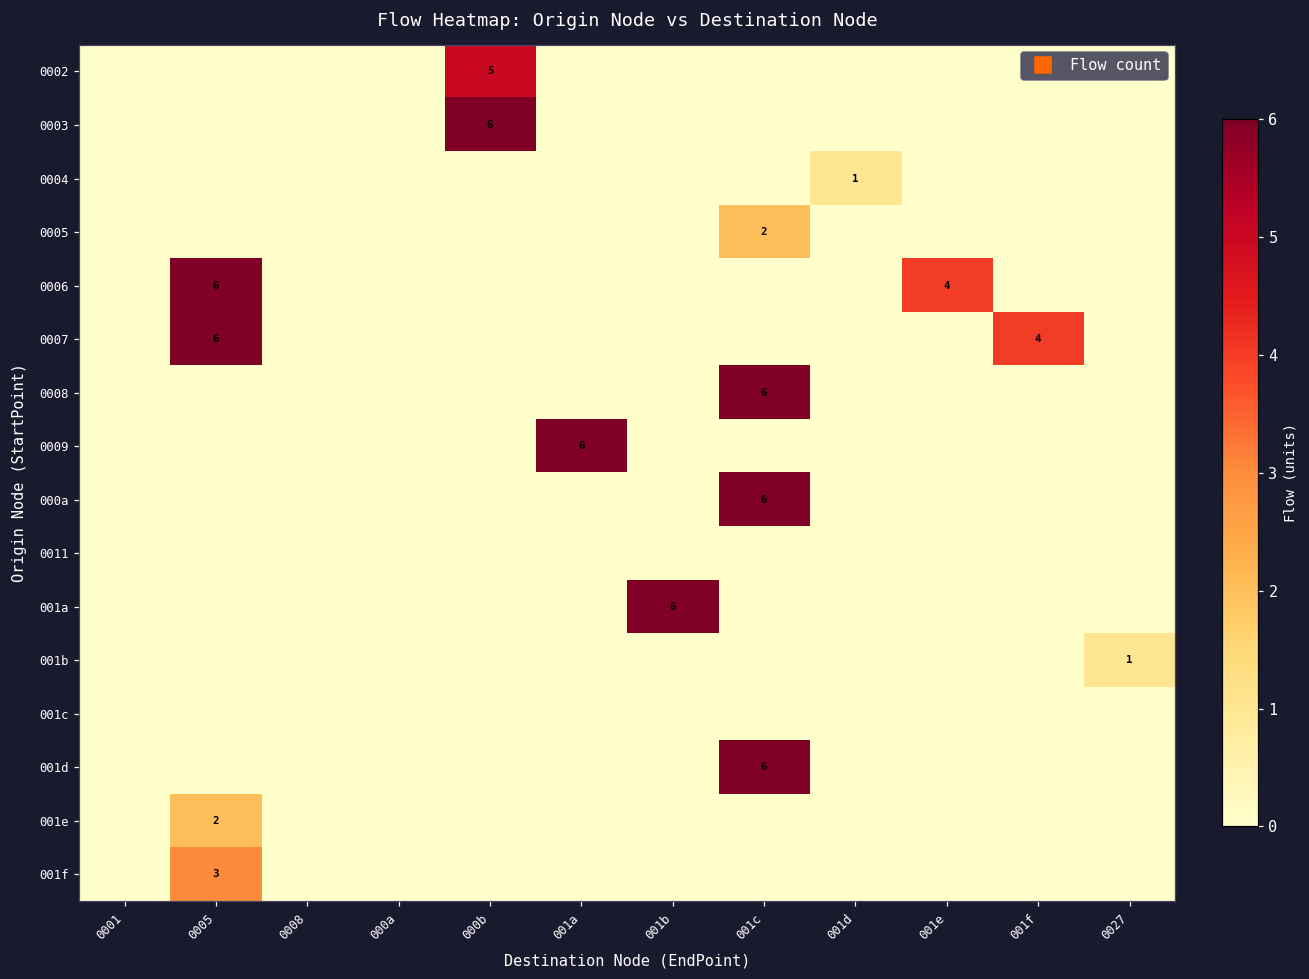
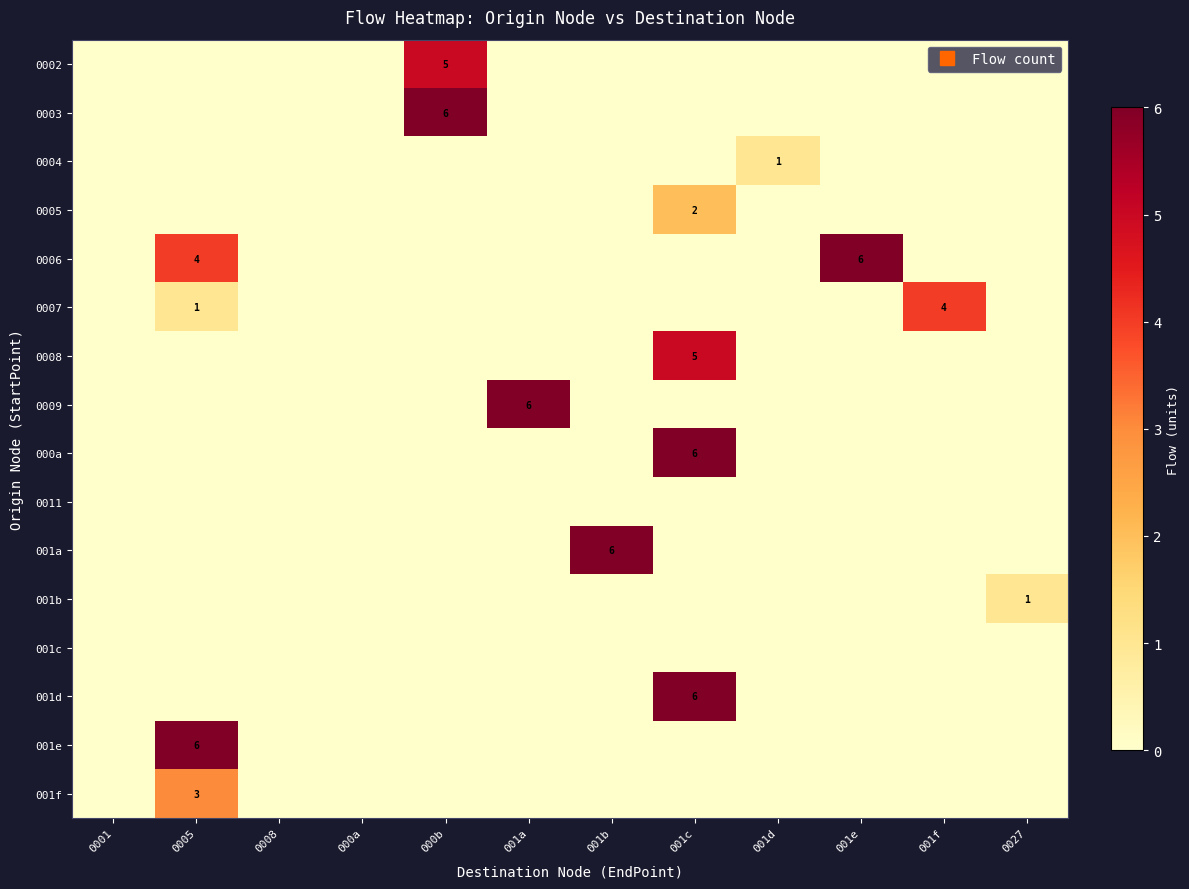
0006, 0005: 6 -> 4
0006, 001e: 4 -> 6
0007, 0005: 6 -> 1
0008, 001c: 6 -> 5
001e, 0005: 2 -> 6
